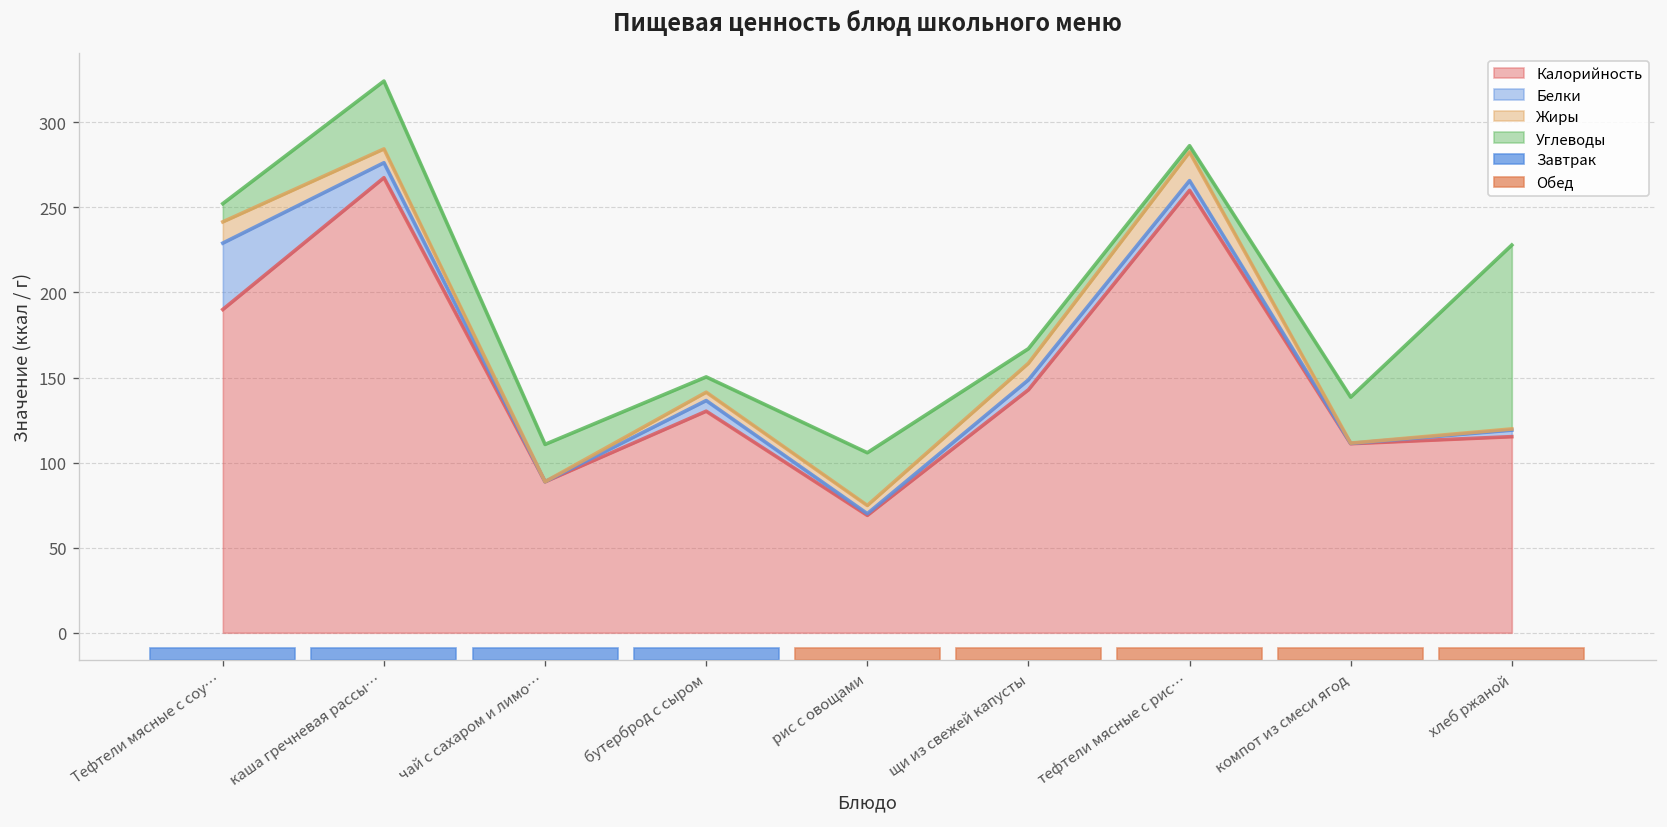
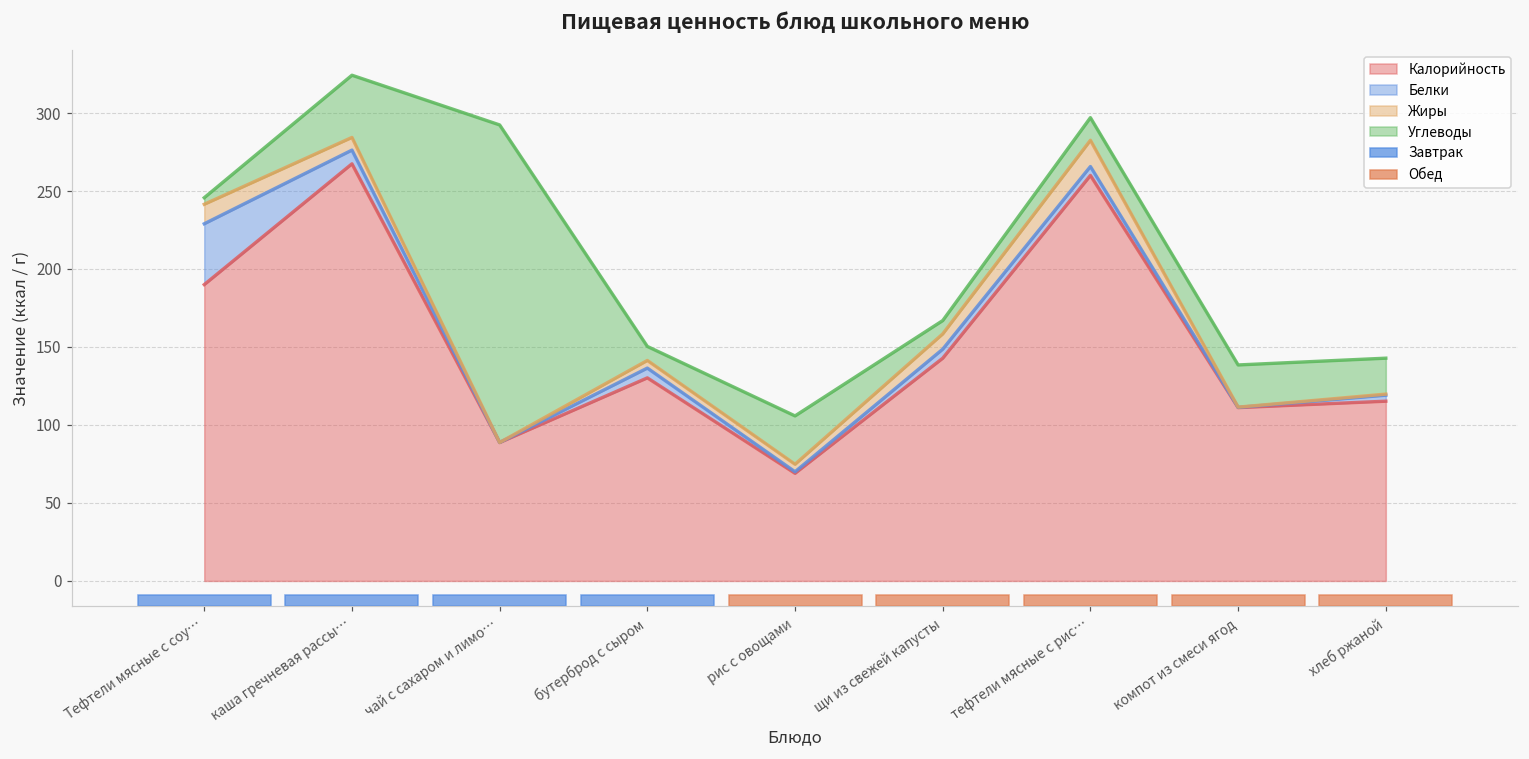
Углеводы, Тефтели мясные с соу…: 11 -> 4
Углеводы, чай с сахаром и лимо…: 22 -> 204
Углеводы, тефтели мясные с рис…: 4 -> 15
Углеводы, хлеб ржаной: 108 -> 23
